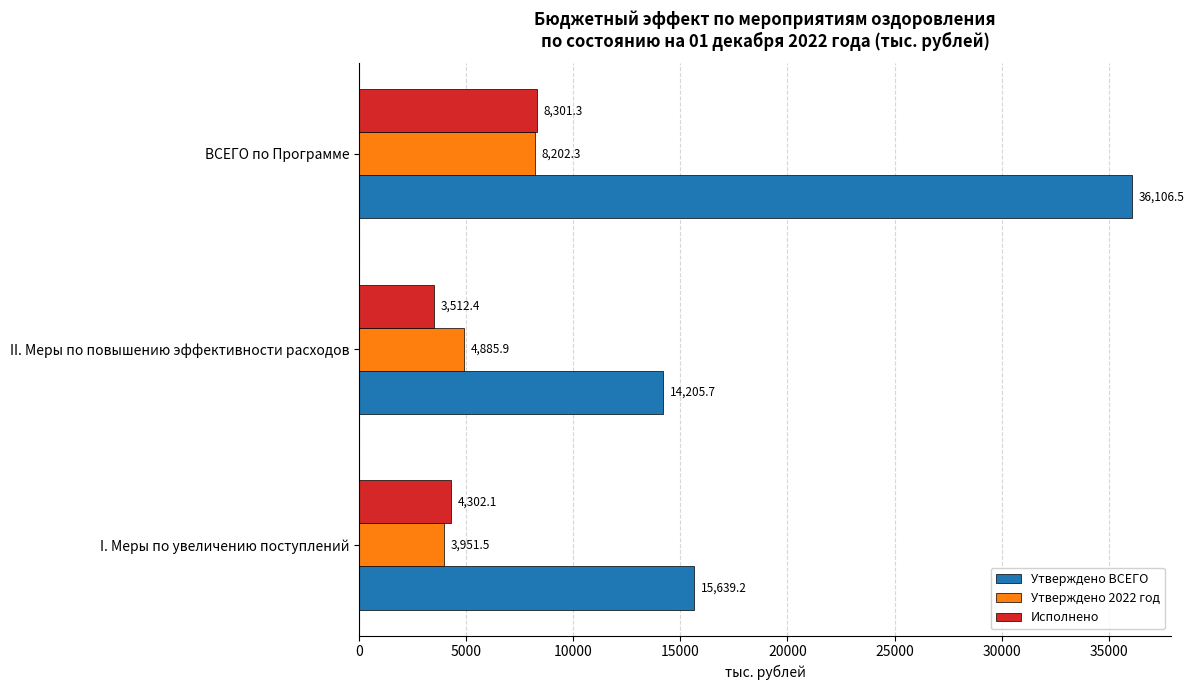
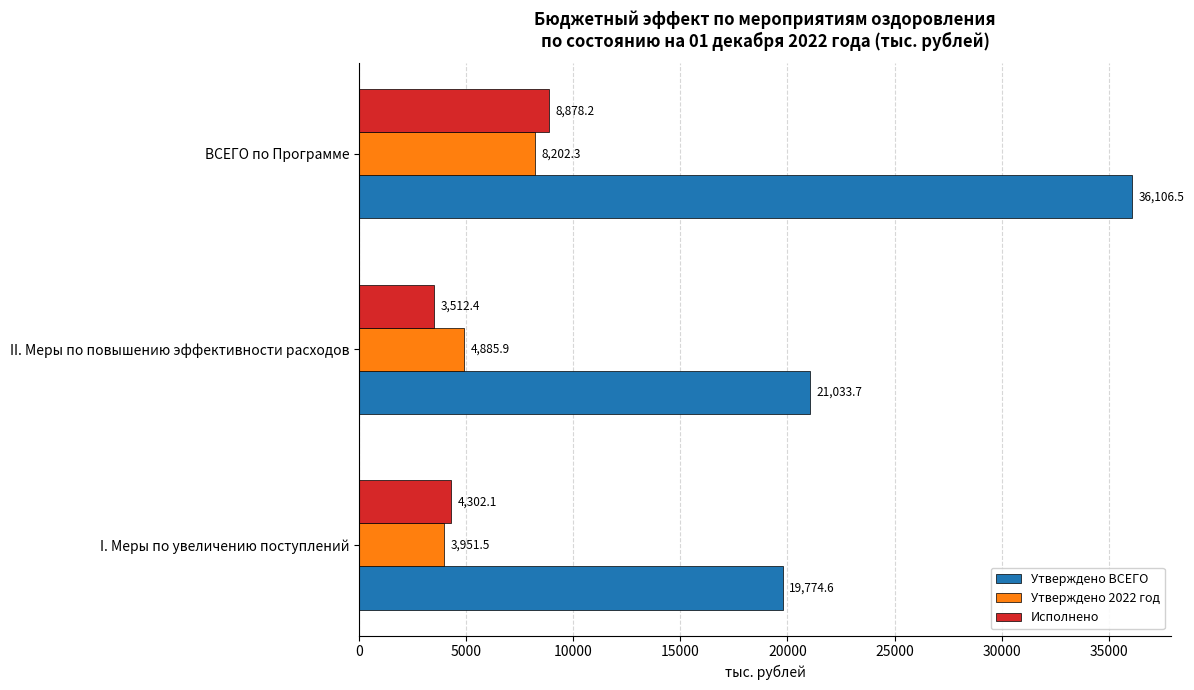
Исполнено, ВСЕГО по Программе: 8,301.3 -> 8,878.2
Утверждено ВСЕГО, II. Меры по повышению эффективности расходов: 14,205.7 -> 21,033.7
Утверждено ВСЕГО, I. Меры по увеличению поступлений: 15,639.2 -> 19,774.6
